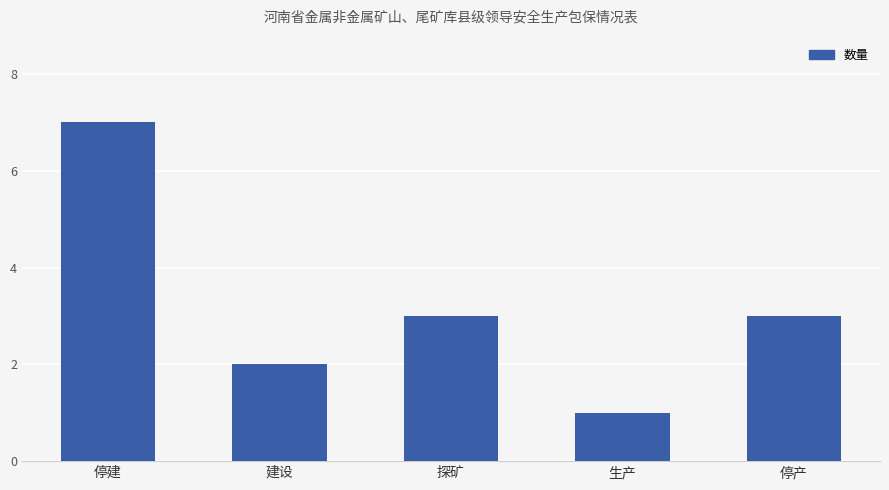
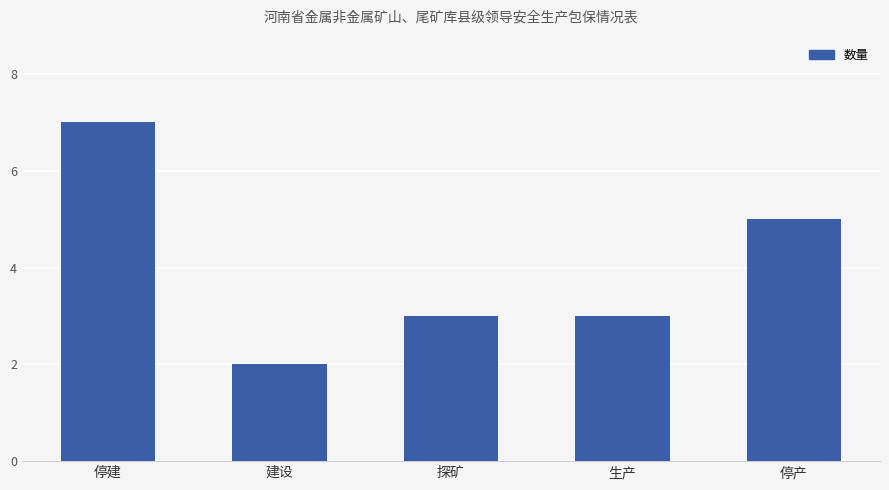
生产: 1 -> 3
停产: 3 -> 5
